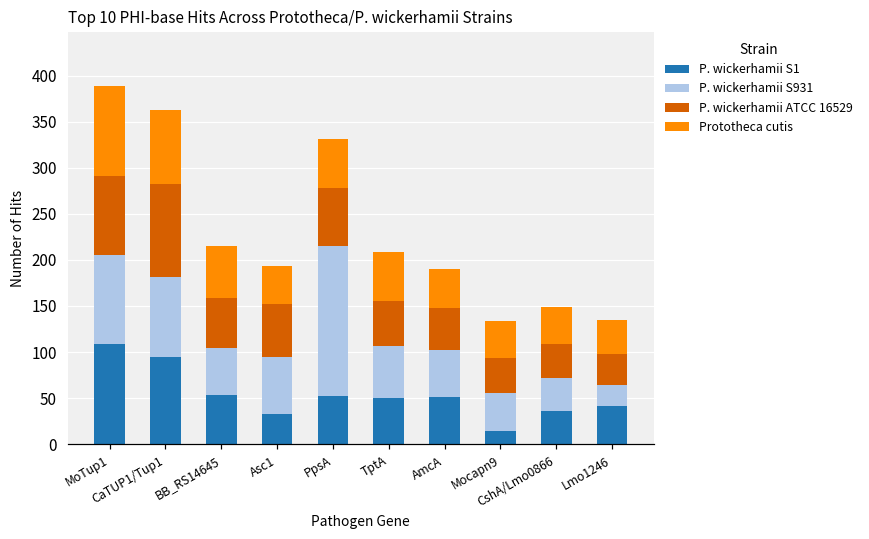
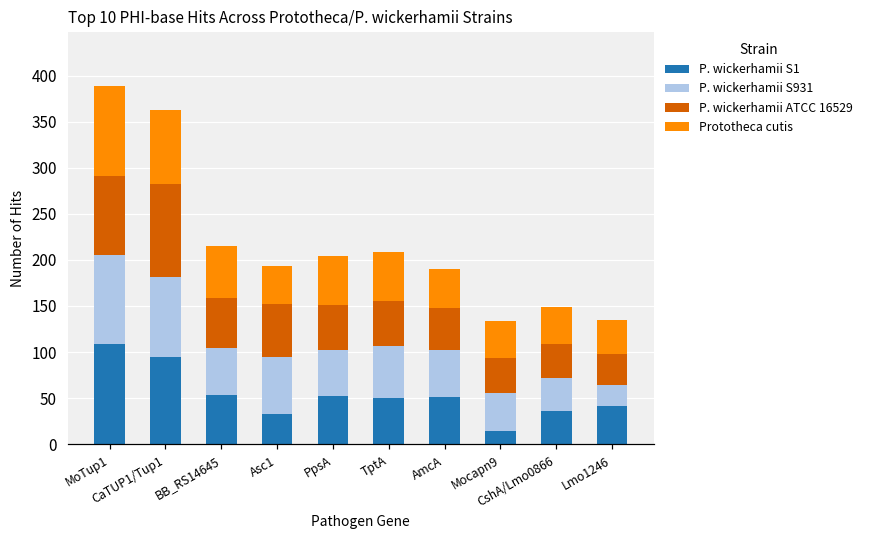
P. wickerhamii S931, PpsA: 160 -> 50
P. wickerhamii ATCC 16529, PpsA: 60 -> 50
